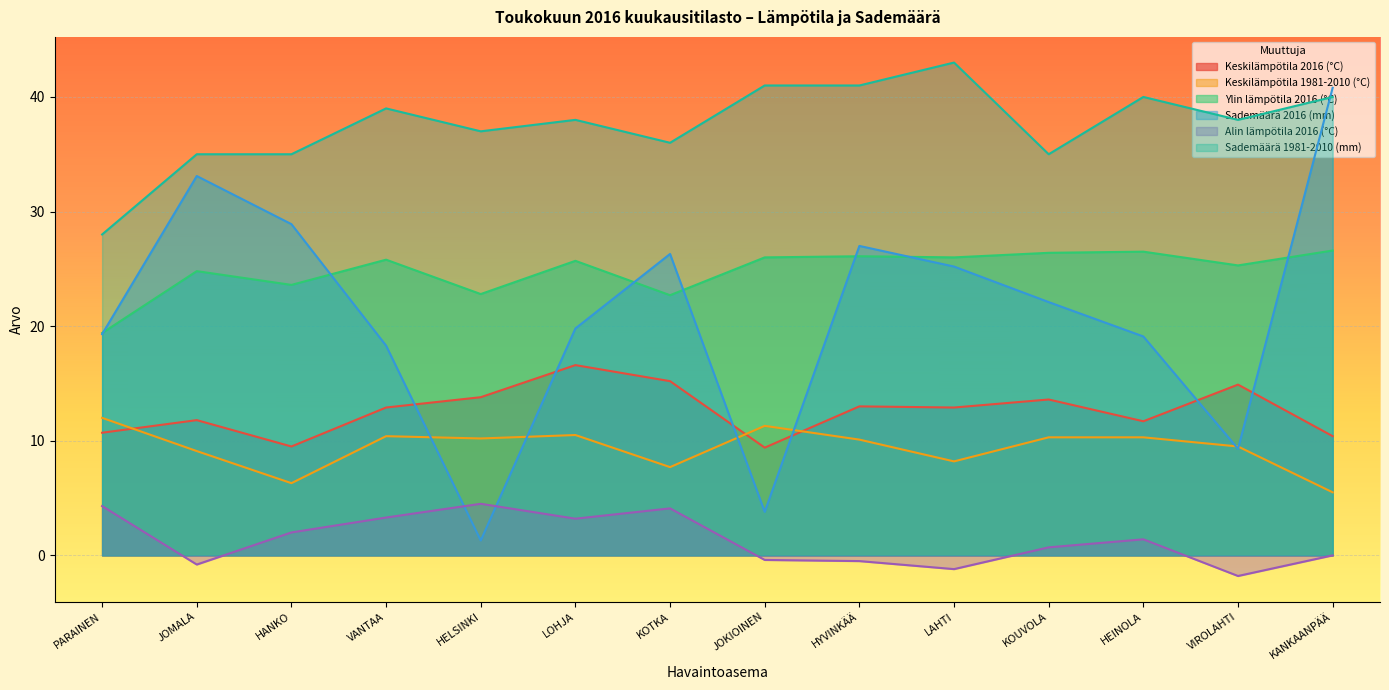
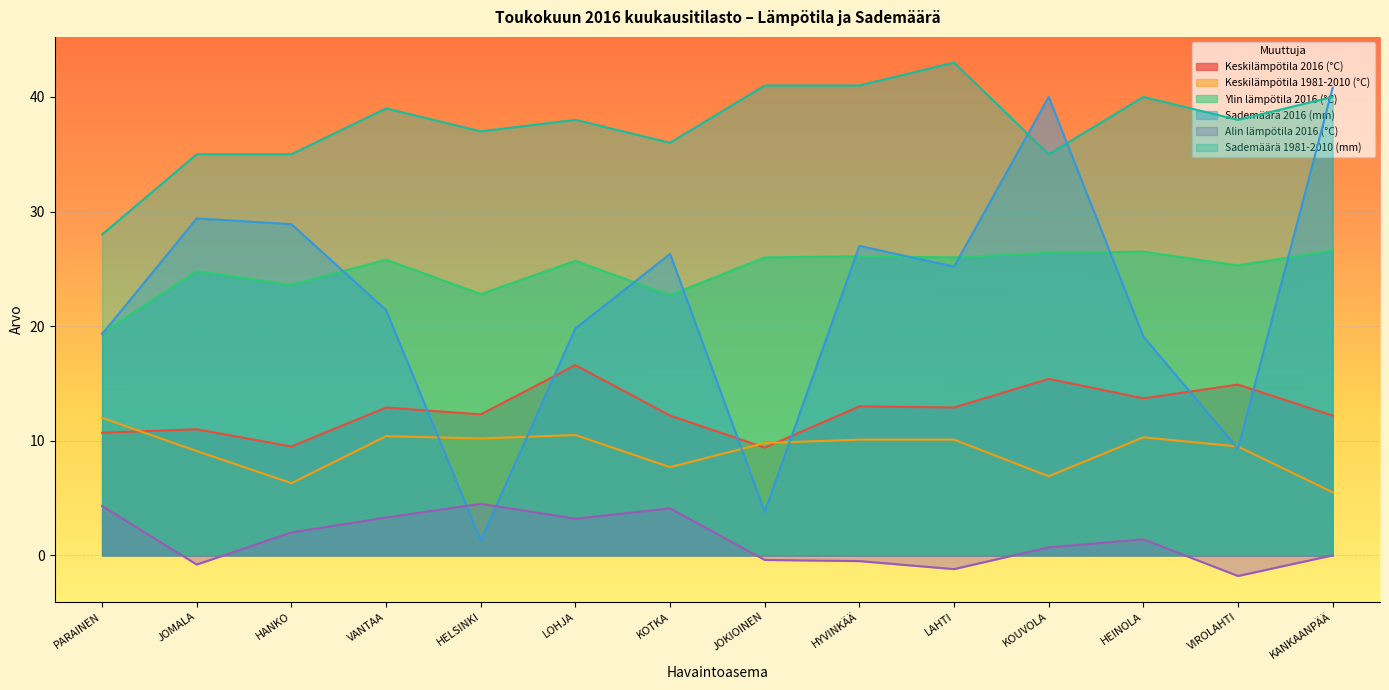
Keskilämpötila 2016 (°C), JOMALA: 11.8 -> 11.0
Sademäärä 2016 (mm), JOMALA: 33.1 -> 29.4
Sademäärä 2016 (mm), VANTAA: 18.3 -> 21.4
Keskilämpötila 2016 (°C), HELSINKI: 13.8 -> 12.3
Keskilämpötila 2016 (°C), KOTKA: 15.2 -> 12.2
Keskilämpötila 1981-2010 (°C), JOKIOINEN: 11.3 -> 9.8
Keskilämpötila 1981-2010 (°C), LAHTI: 8.2 -> 10.1
Keskilämpötila 2016 (°C), KOUVOLA: 13.6 -> 15.4
Keskilämpötila 1981-2010 (°C), KOUVOLA: 10.3 -> 6.9
Sademäärä 2016 (mm), KOUVOLA: 22.1 -> 40.0
Keskilämpötila 2016 (°C), HEINOLA: 11.7 -> 13.7
Keskilämpötila 2016 (°C), KANKAANPÄÄ: 10.4 -> 12.2
